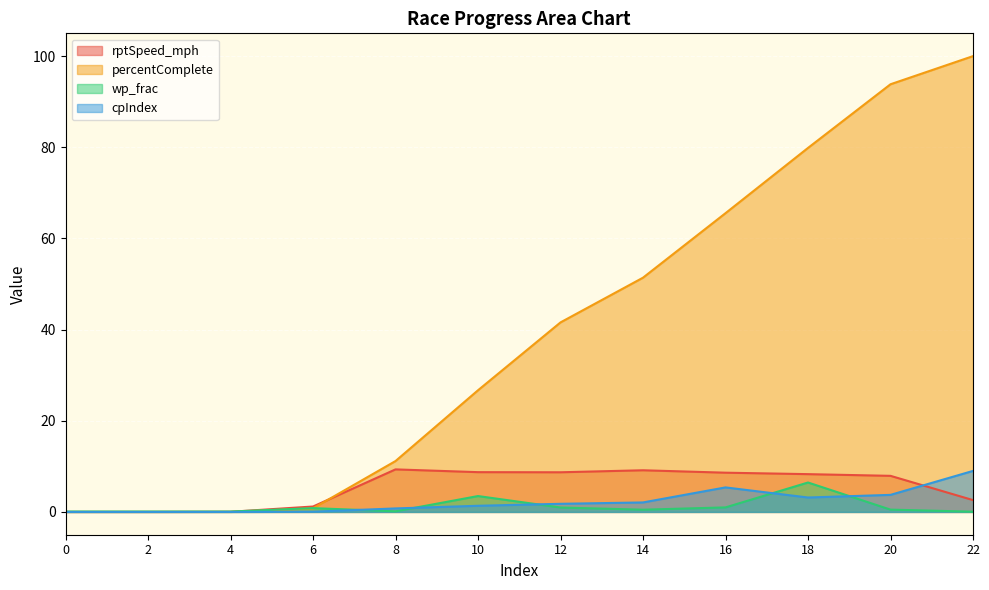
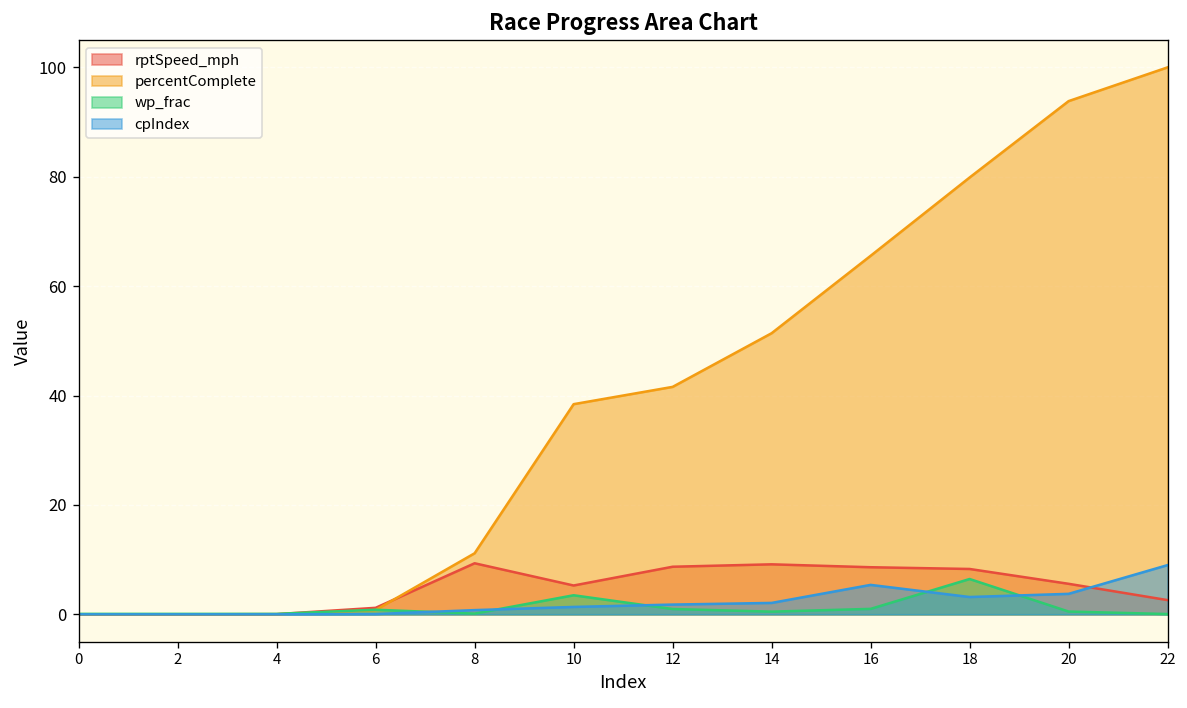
rptSpeed_mph, 10: 9 -> 5
percentComplete, 10: 27 -> 38
rptSpeed_mph, 20: 8 -> 6
